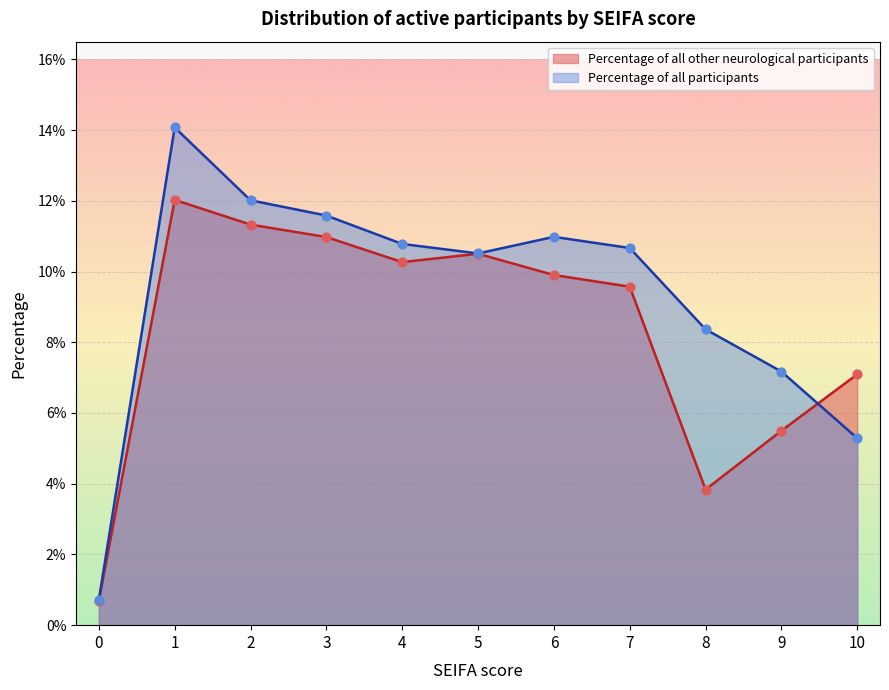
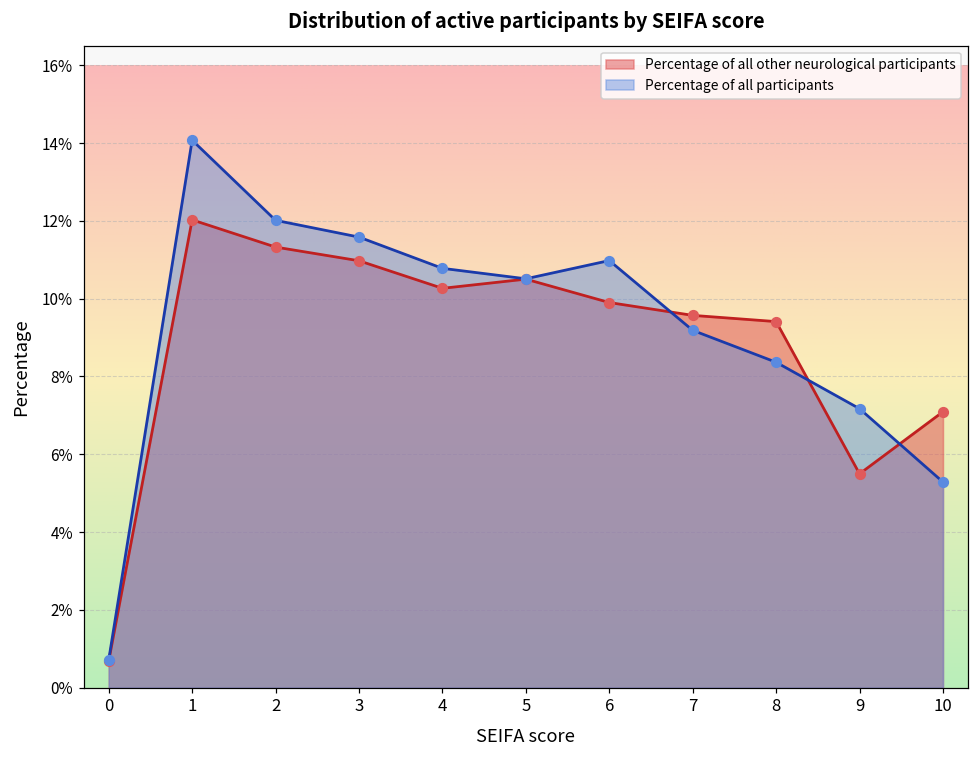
Percentage of all participants, 7: 10.7% -> 9.2%
Percentage of all other neurological participants, 8: 3.8% -> 9.4%
